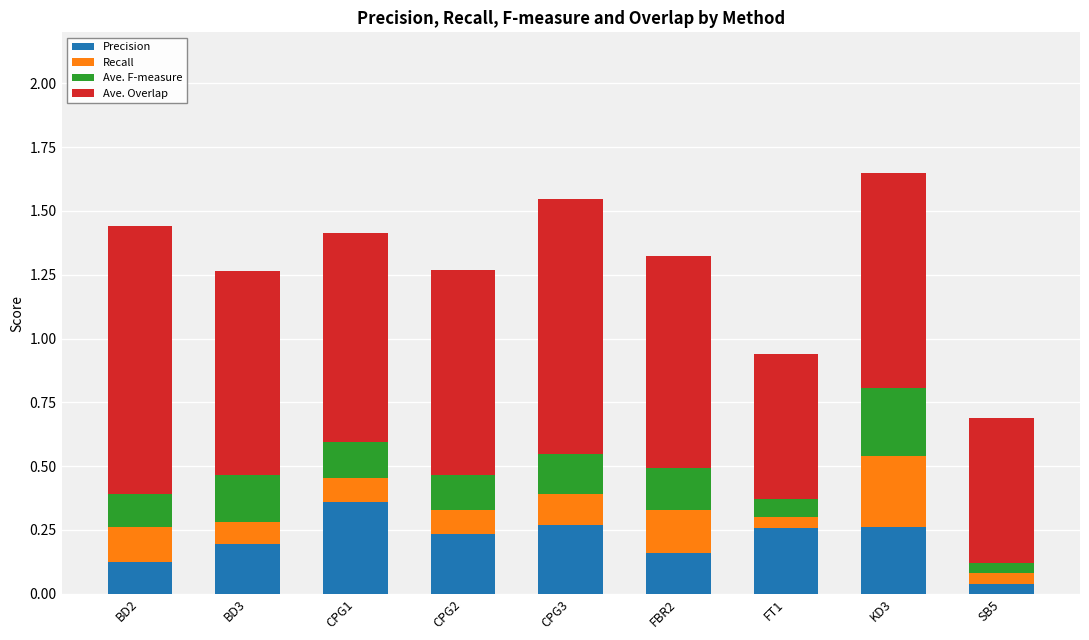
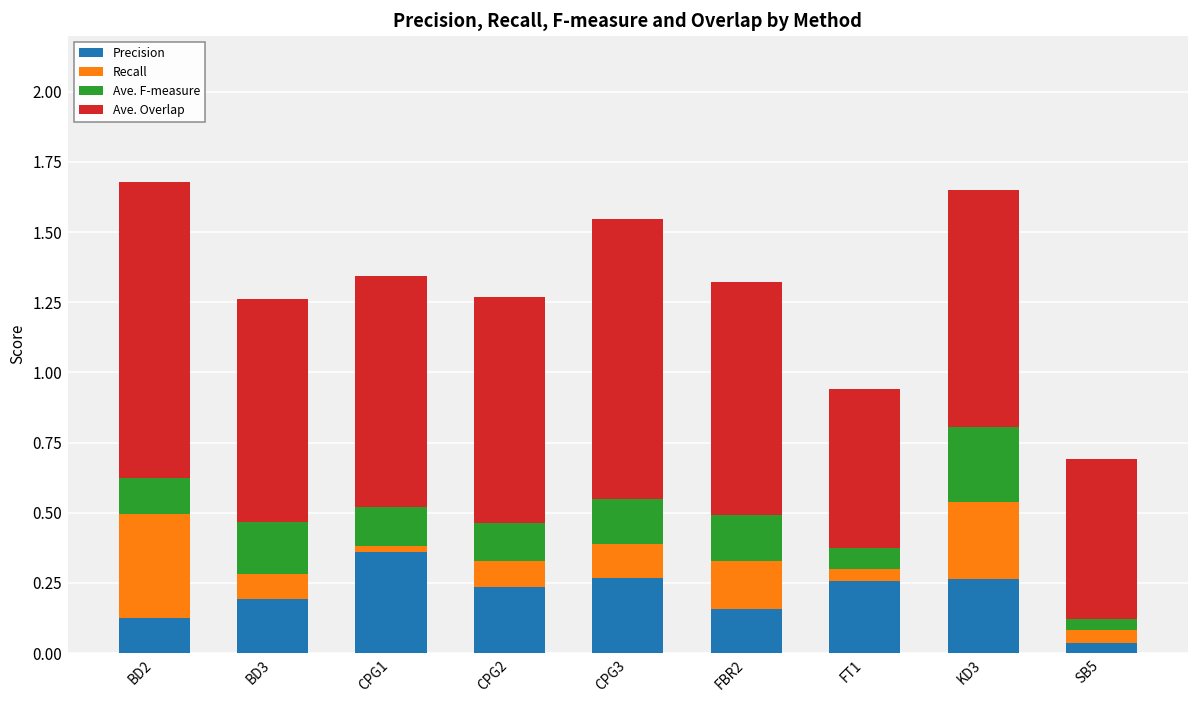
Recall, BD2: 0.14 -> 0.37
Recall, CPG1: 0.09 -> 0.02
